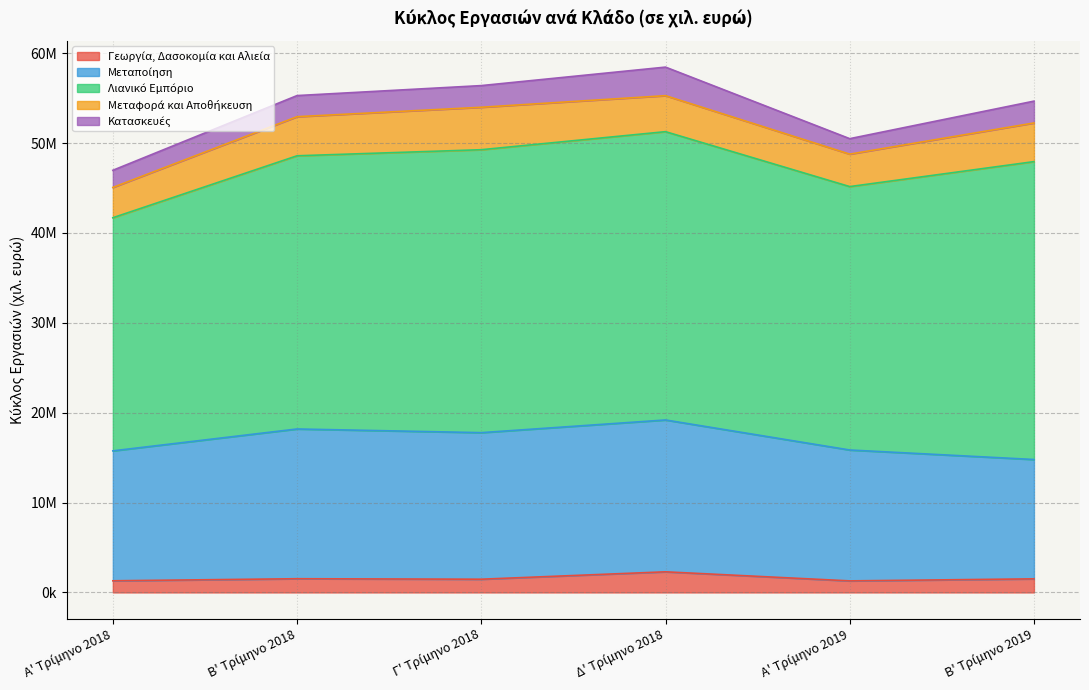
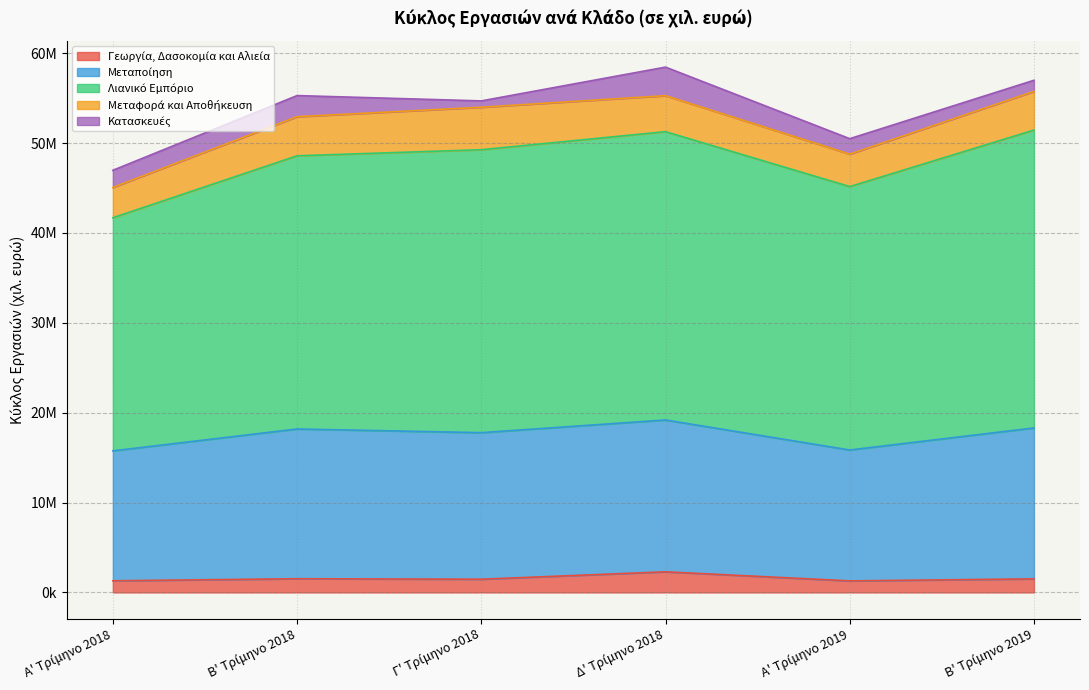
Κατασκευές, Γ' Τρίμηνο 2018: 2000000 -> 1000000
Μεταποίηση, Β' Τρίμηνο 2019: 13000000 -> 17000000
Κατασκευές, Β' Τρίμηνο 2019: 2000000 -> 1000000
